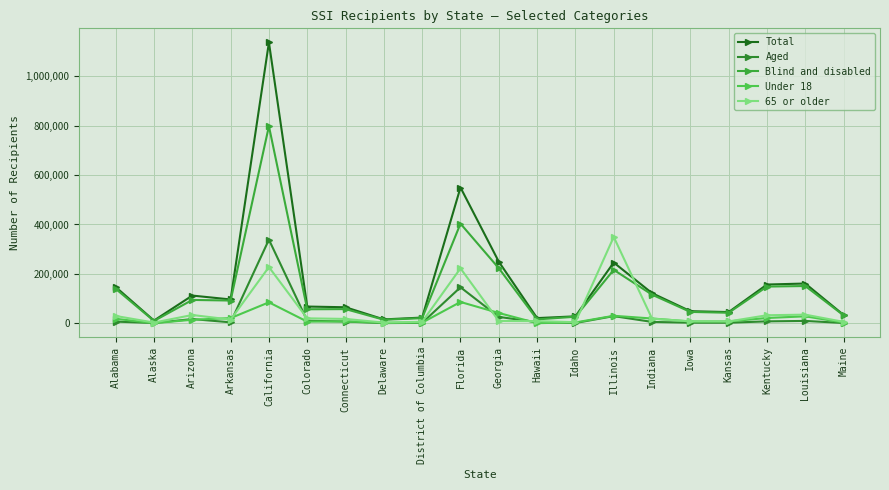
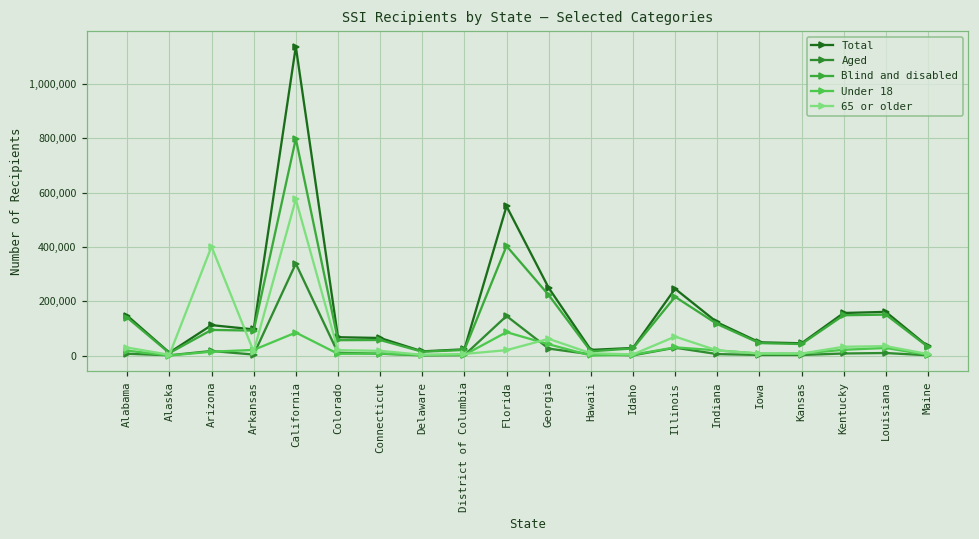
65 or older, Arizona: 30,000 -> 400,000
65 or older, California: 230,000 -> 570,000
65 or older, Florida: 220,000 -> 20,000
65 or older, Georgia: 10,000 -> 60,000
65 or older, Illinois: 350,000 -> 70,000
